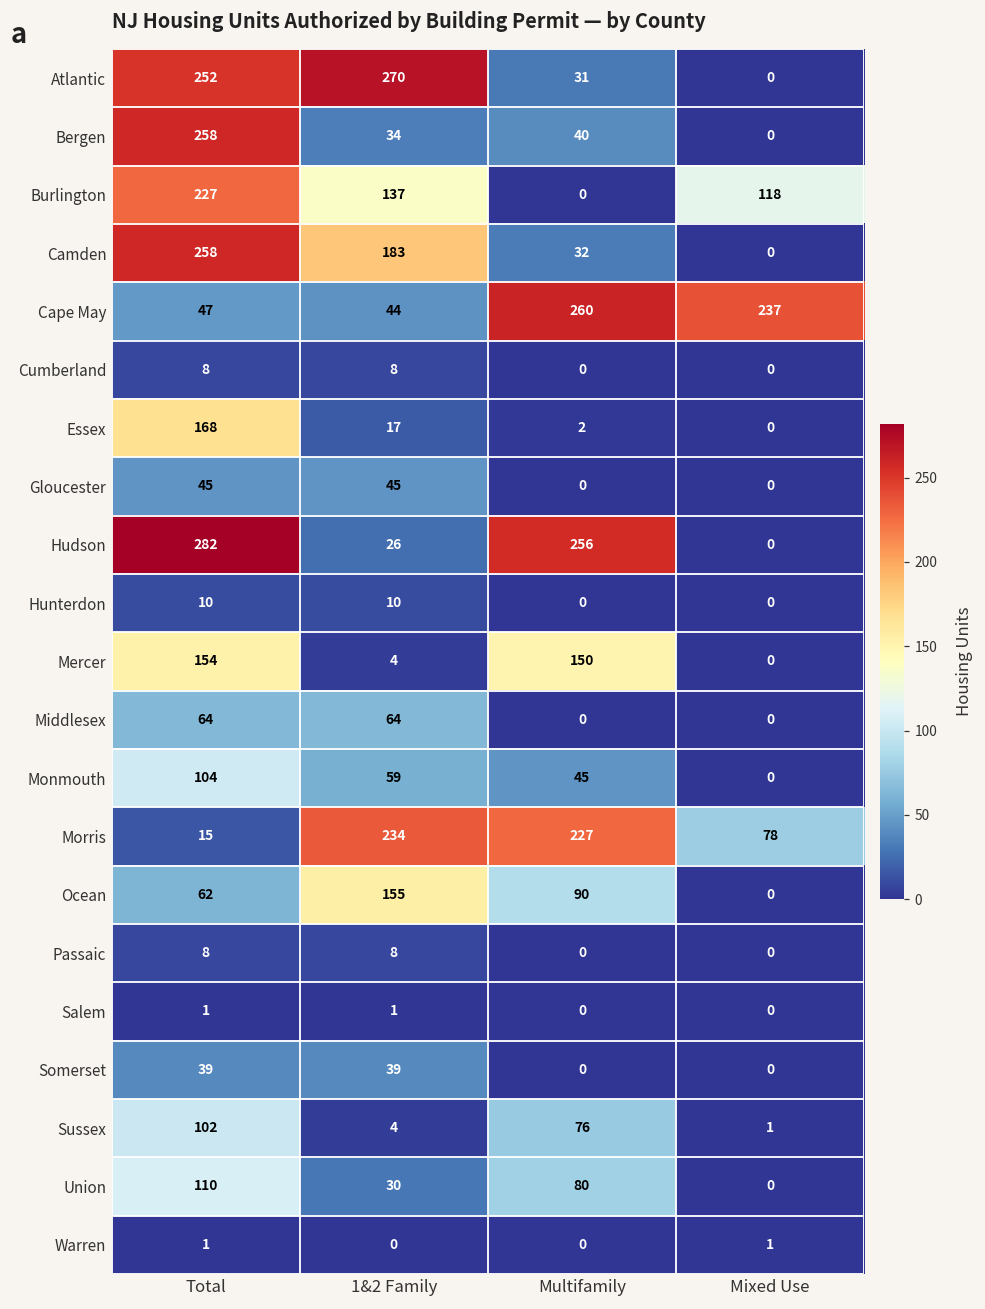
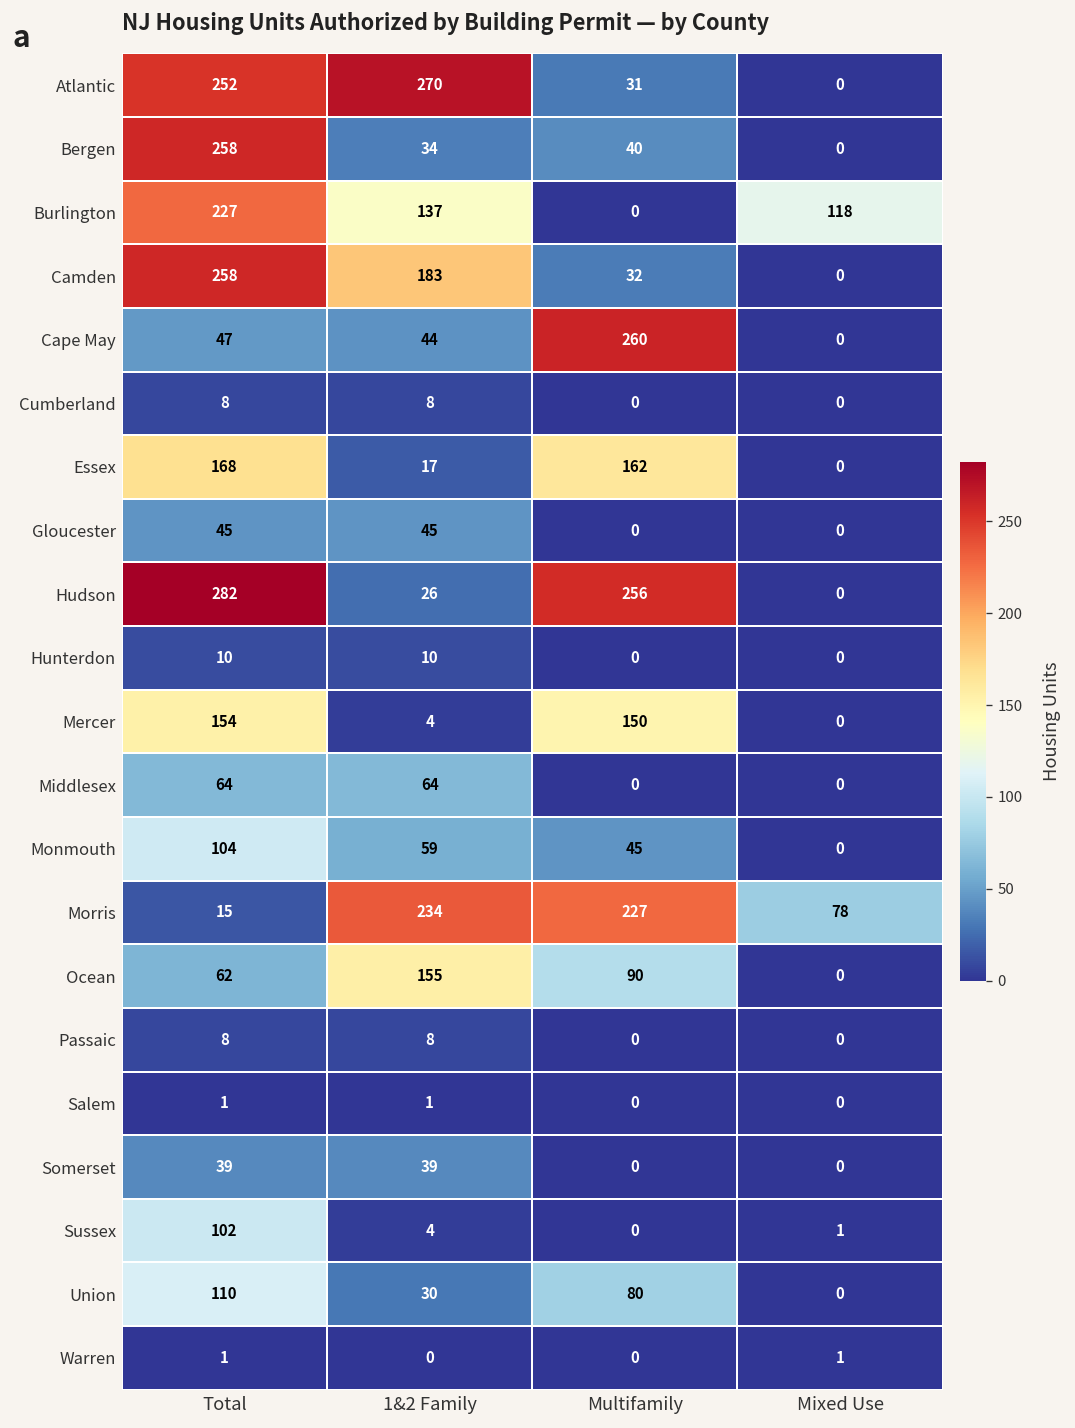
Cape May, Mixed Use: 237 -> 0
Essex, Multifamily: 2 -> 162
Sussex, Multifamily: 76 -> 0
